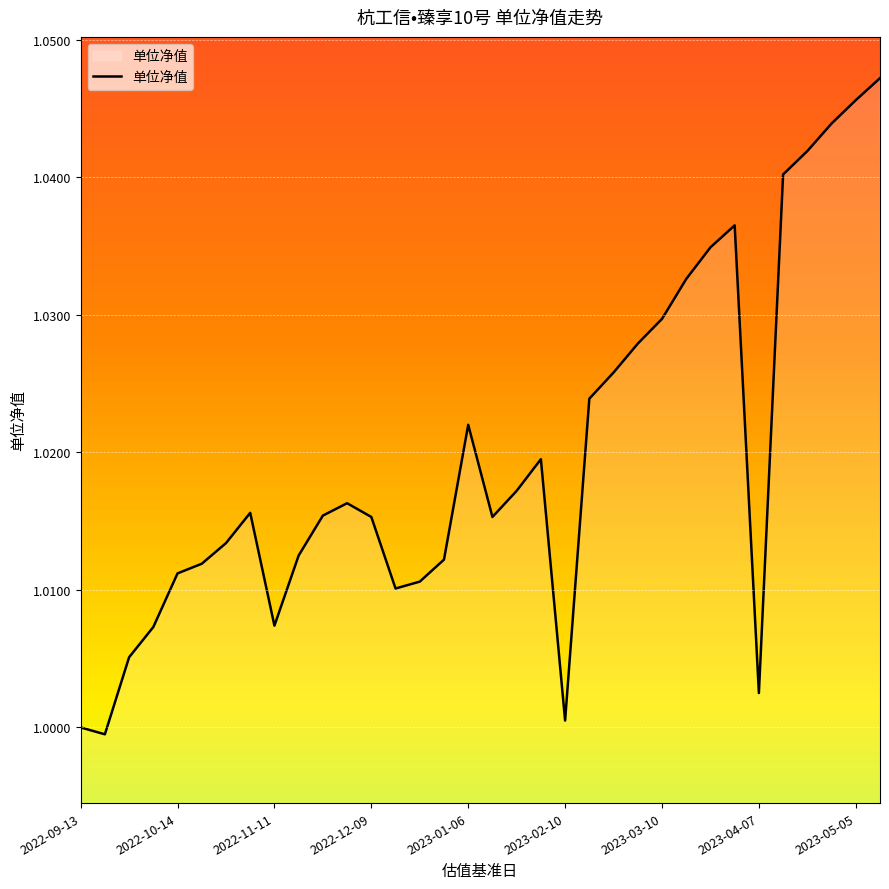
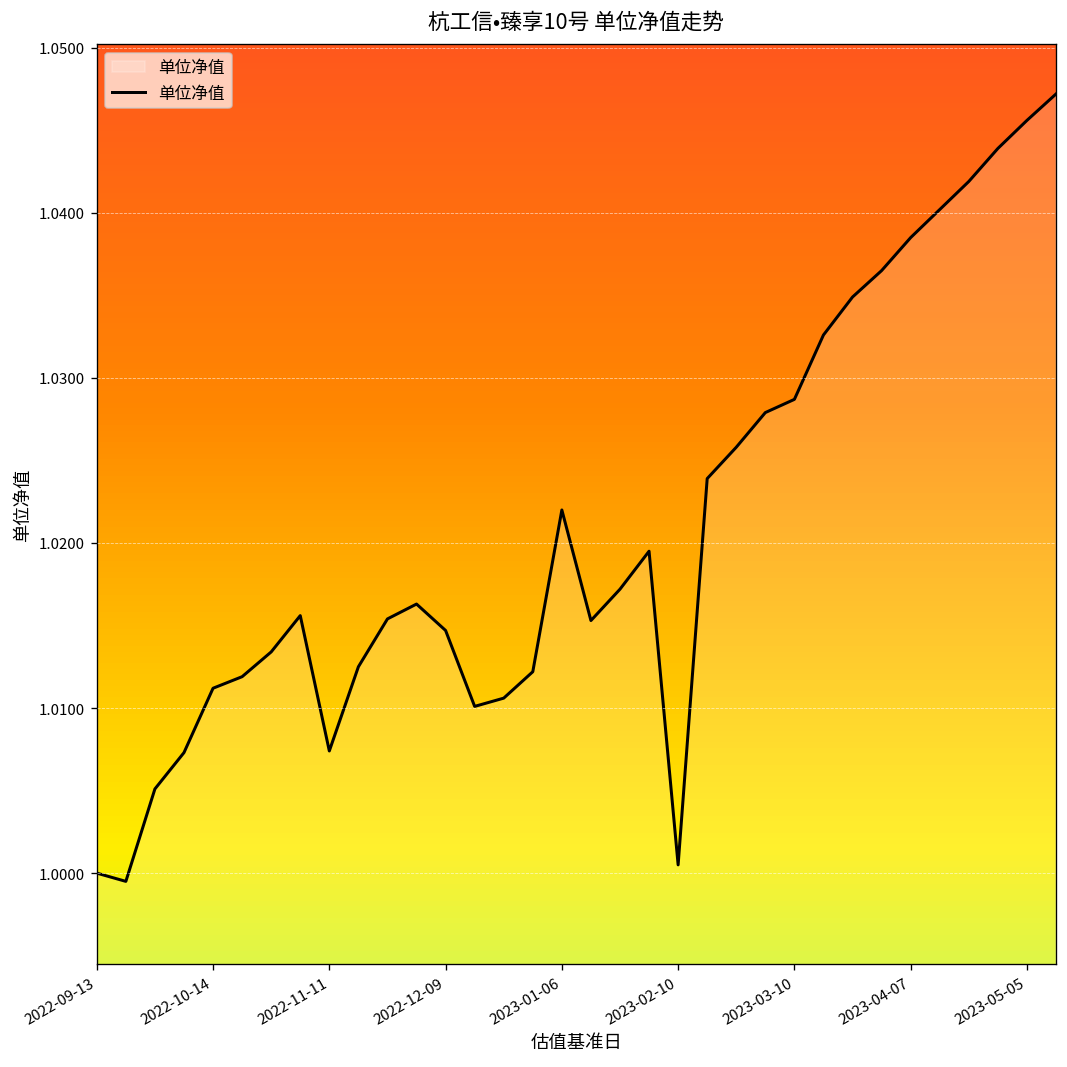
2022-12-09: 1.0153 -> 1.0147
2023-03-10: 1.0297 -> 1.0287
2023-04-07: 1.0025 -> 1.0385
